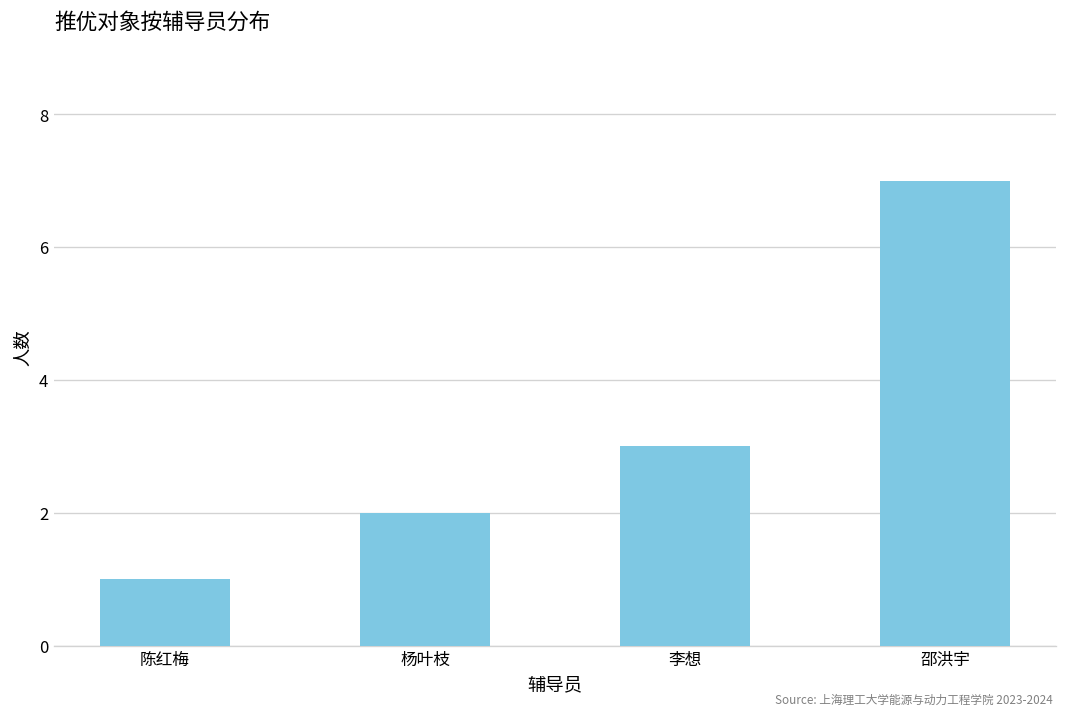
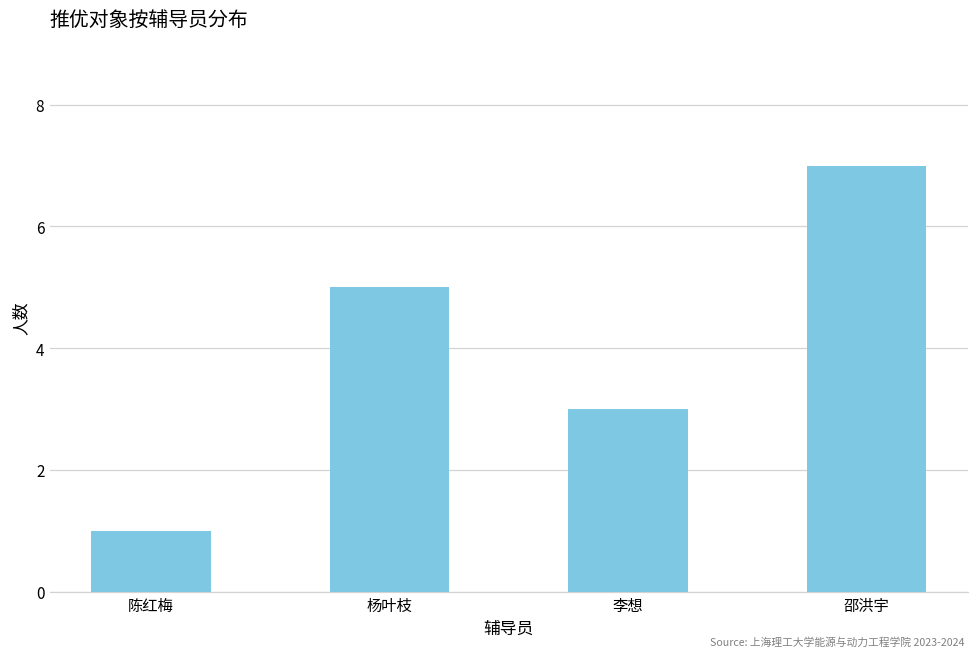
杨叶枝: 2 -> 5
